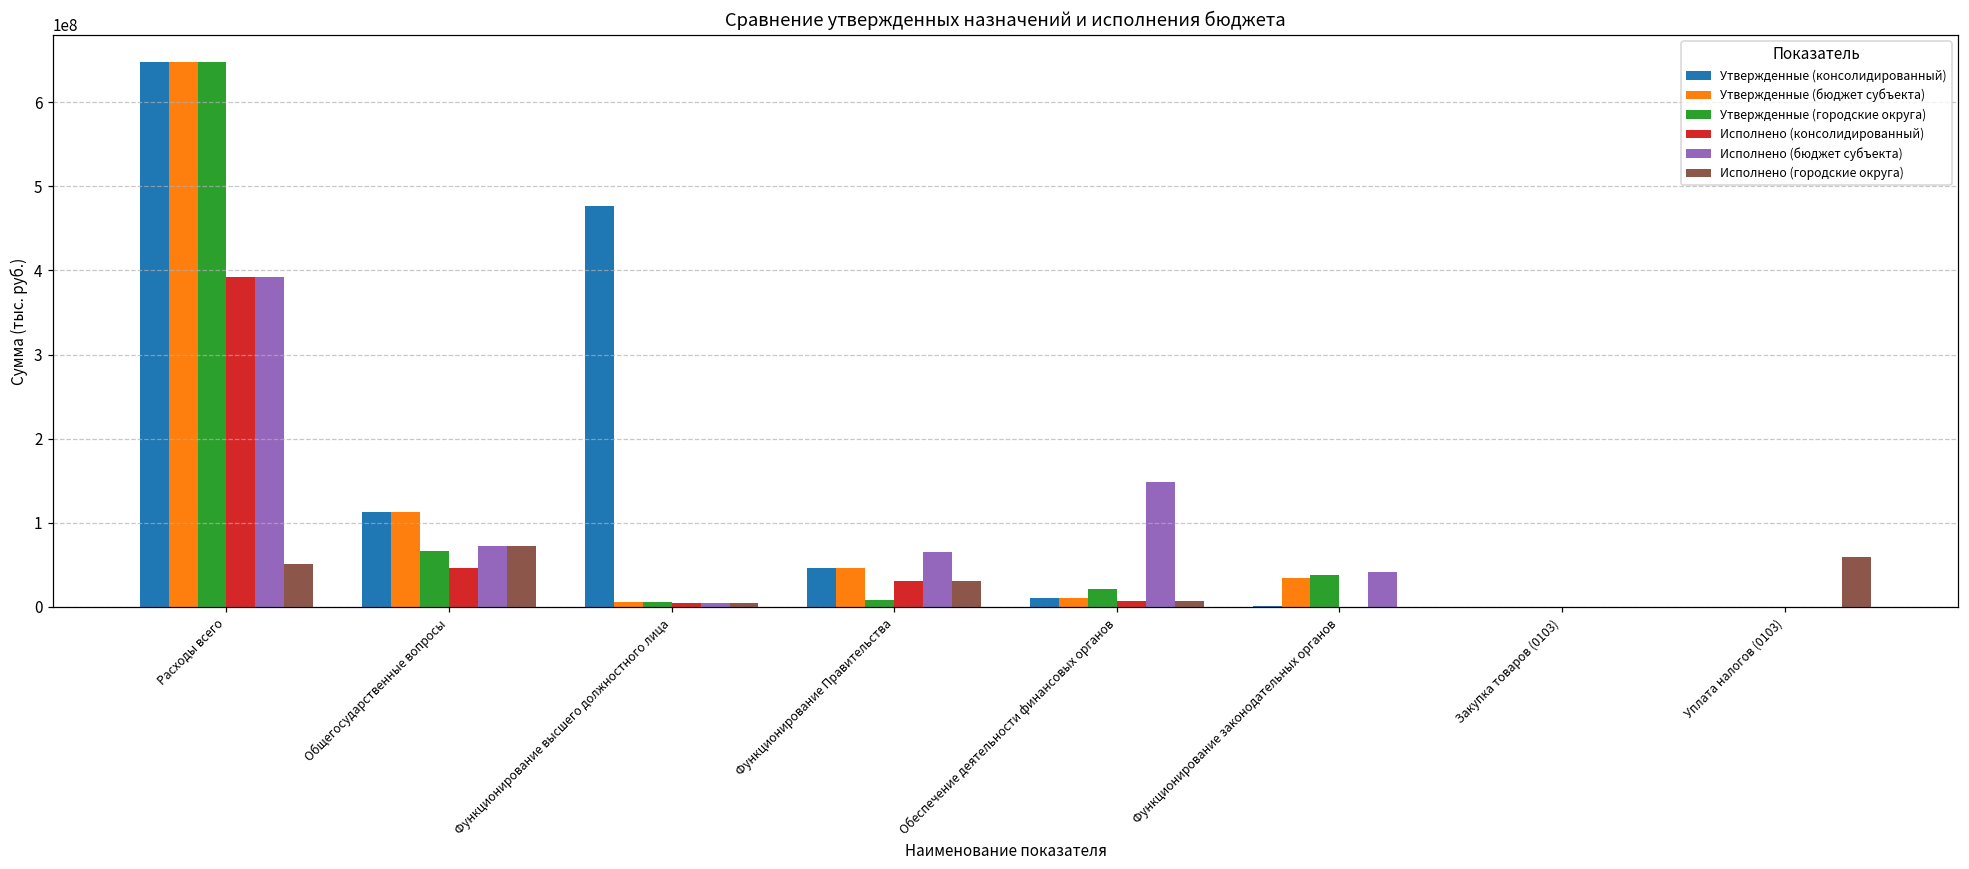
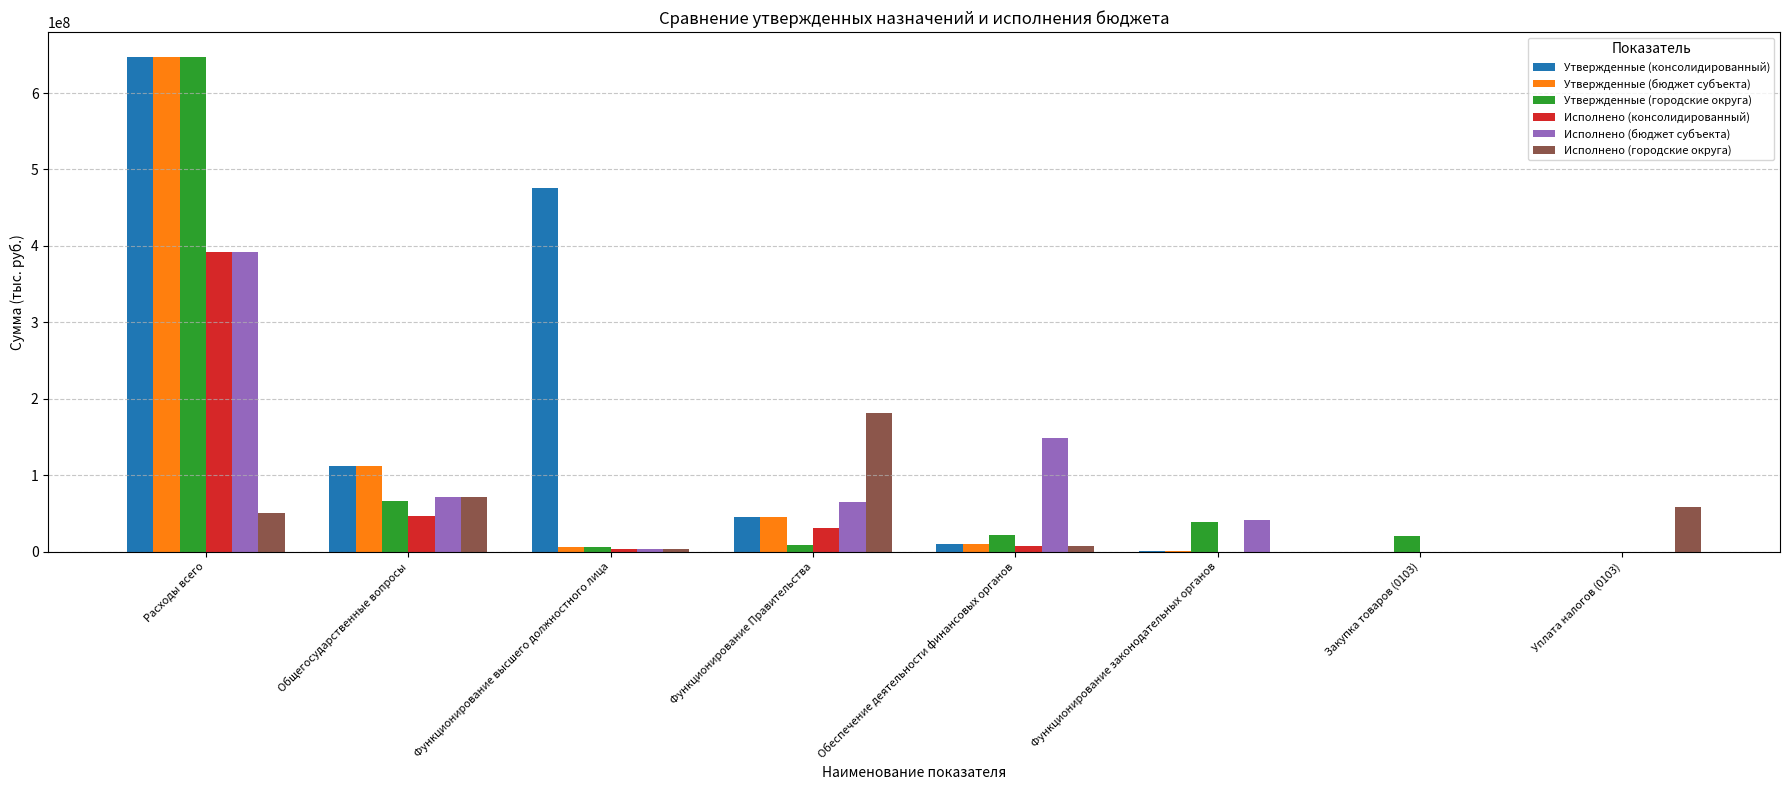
Исполнено (городские округа), Функционирование Правительства: 30000000 -> 180000000
Утвержденные (бюджет субъекта), Функционирование законодательных органов: 30000000 -> 0
Утвержденные (городские округа), Закупка товаров (0103): 0 -> 20000000
